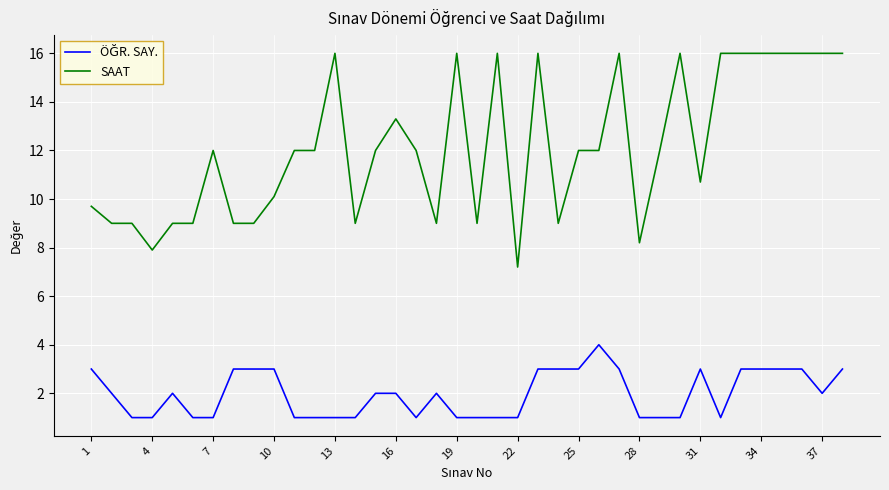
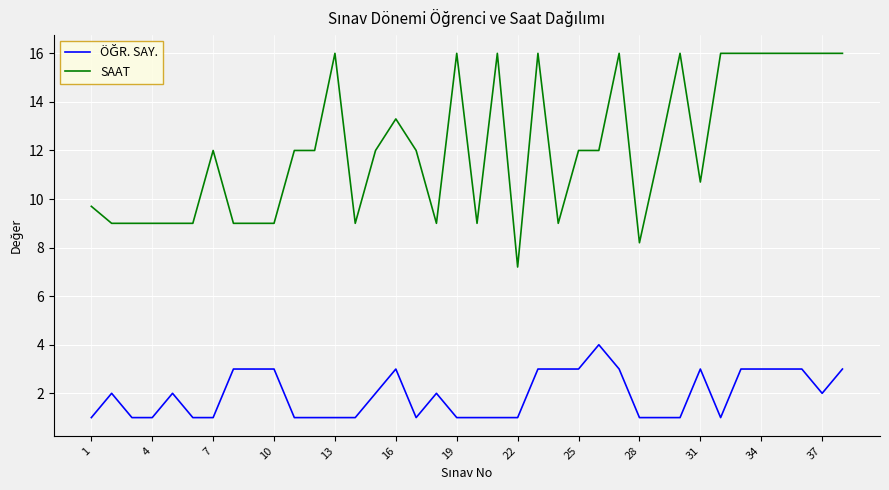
ÖĞR. SAY., 1: 3 -> 1
SAAT, 4: 7.9 -> 9.0
SAAT, 10: 10.1 -> 9.0
ÖĞR. SAY., 16: 2 -> 3
